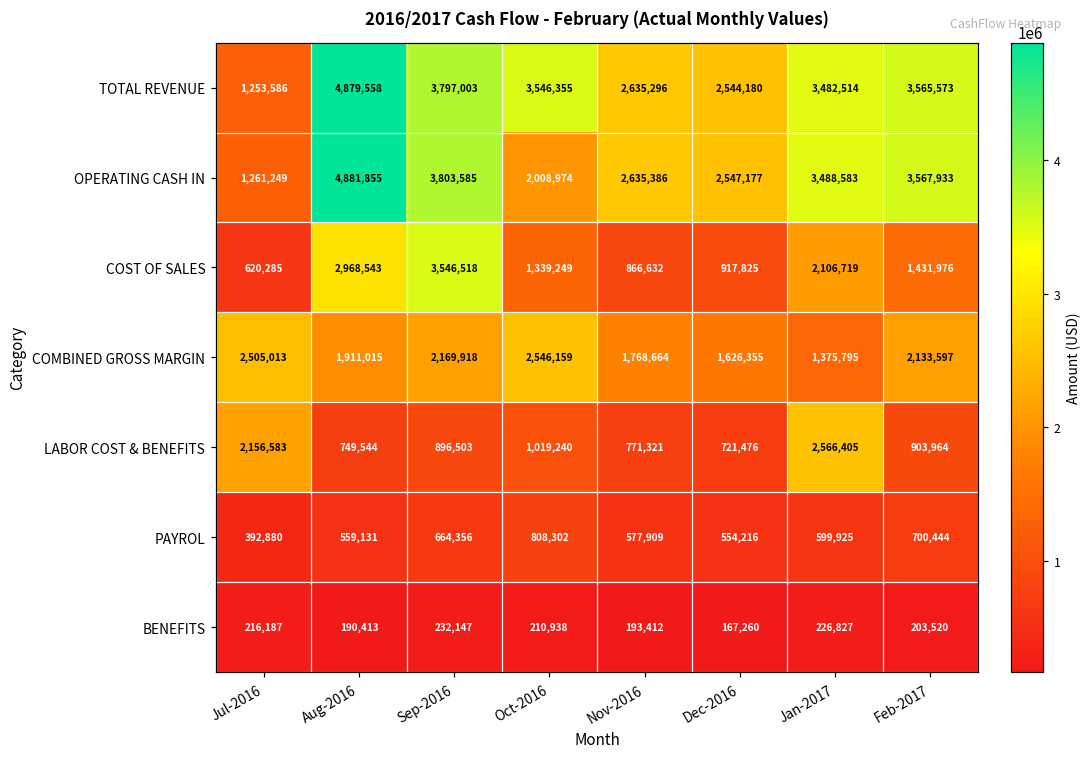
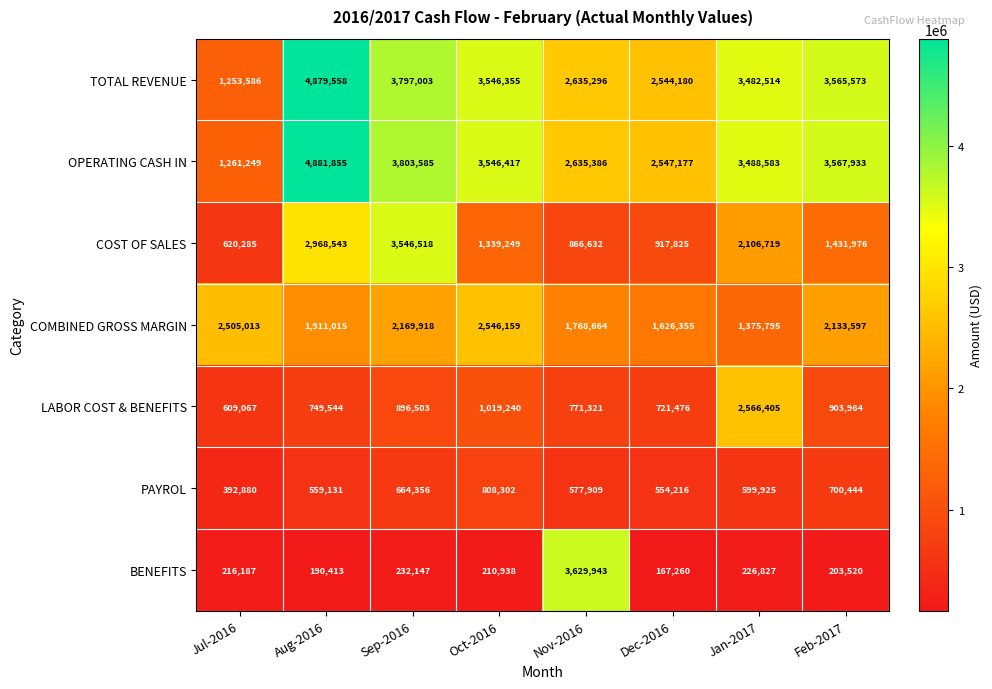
OPERATING CASH IN, Oct-2016: 2,008,974 -> 3,546,417
LABOR COST & BENEFITS, Jul-2016: 2,156,583 -> 609,067
BENEFITS, Nov-2016: 193,412 -> 3,629,943
